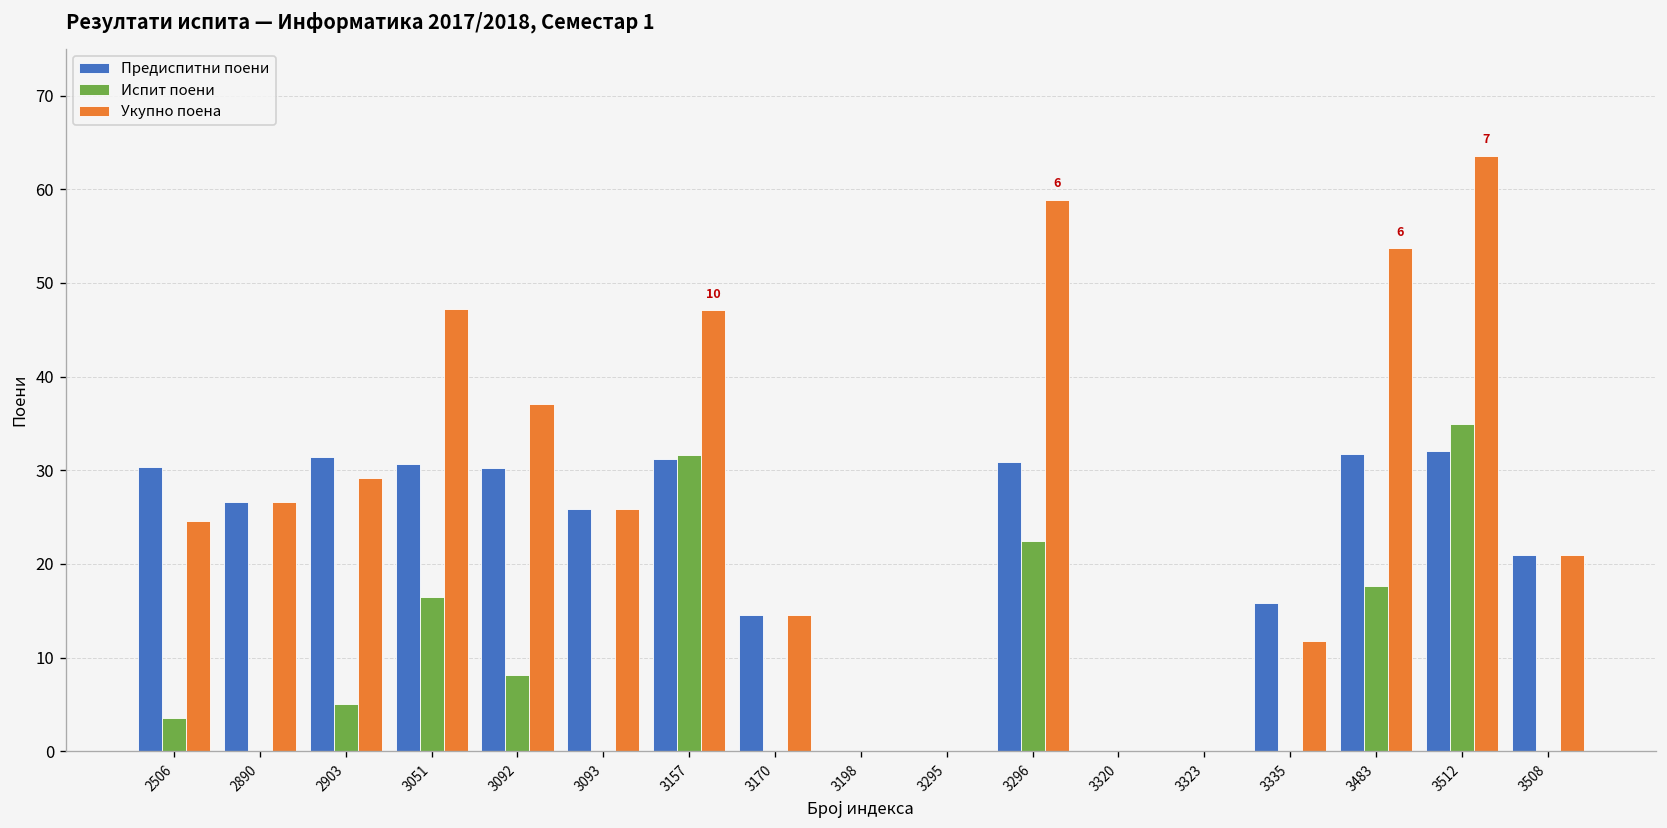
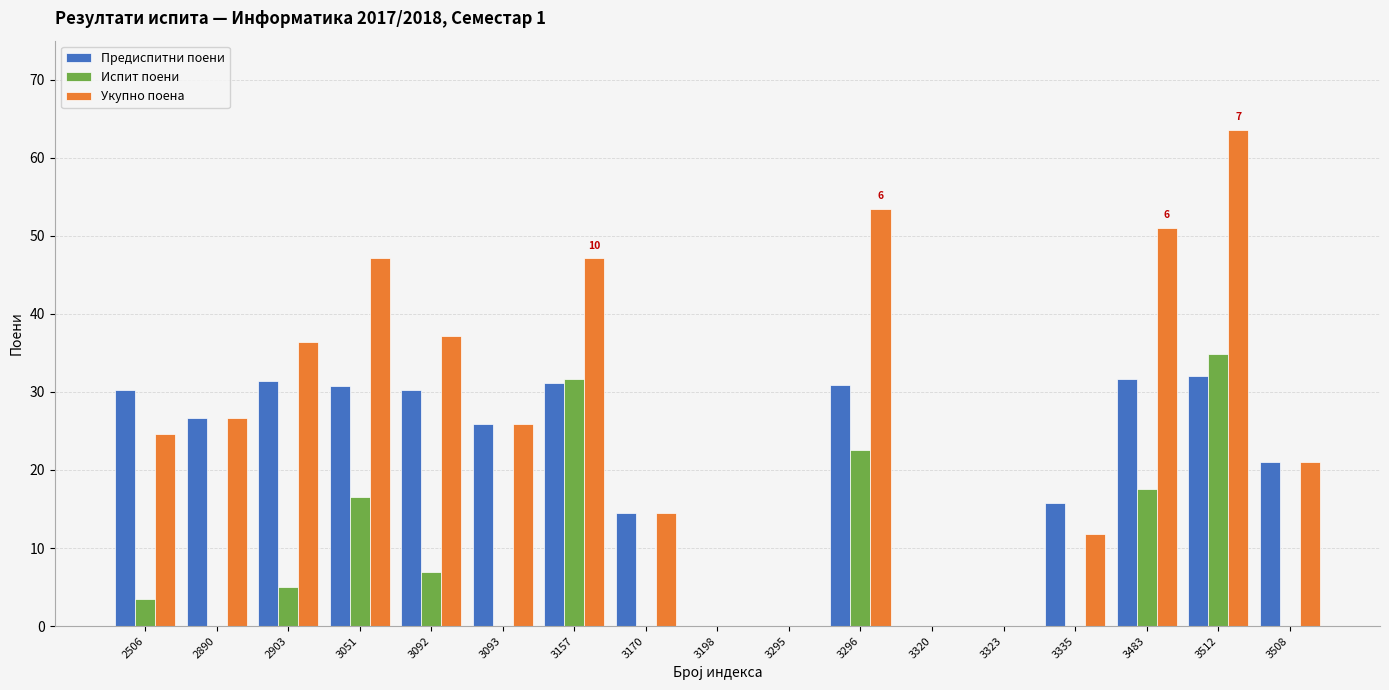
Укупно поена, 2903: 29 -> 36
Испит поени, 3092: 8 -> 7
Укупно поена, 3296: 59 -> 53
Укупно поена, 3483: 54 -> 51
